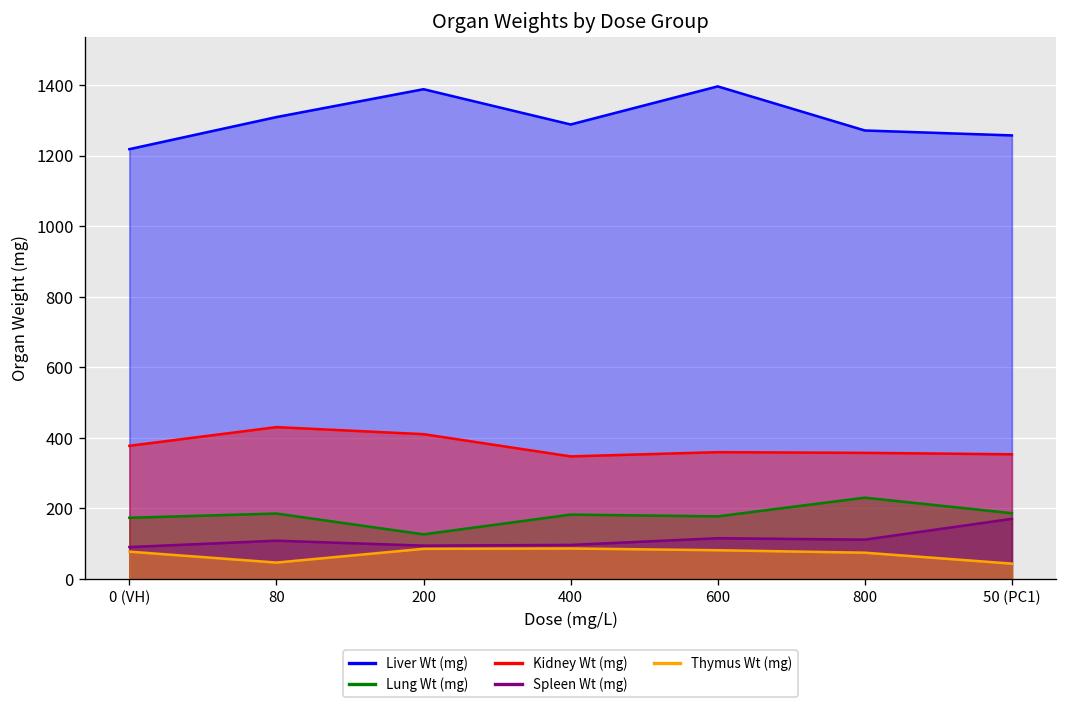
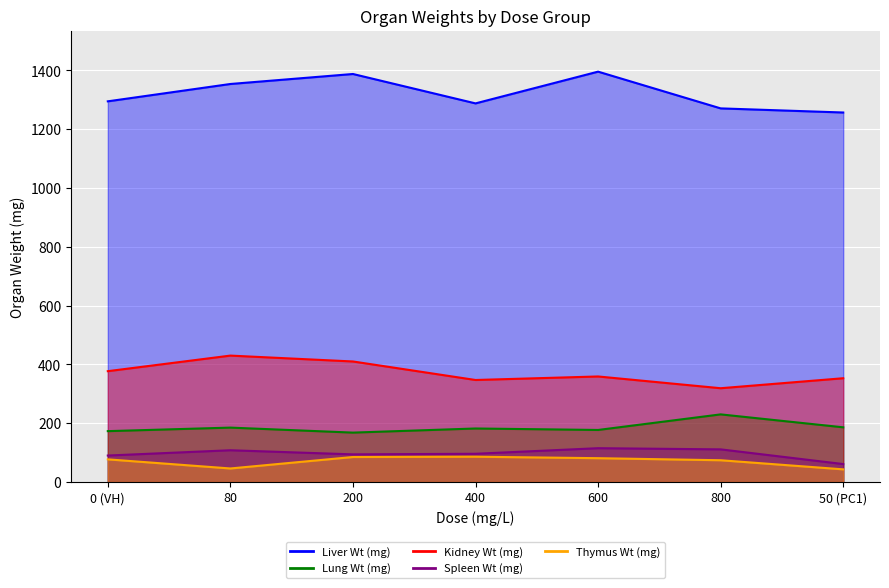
Liver Wt (mg), 0 (VH): 1220 -> 1300
Liver Wt (mg), 80: 1310 -> 1350
Lung Wt (mg), 200: 130 -> 170
Kidney Wt (mg), 800: 360 -> 320
Spleen Wt (mg), 50 (PC1): 170 -> 60
